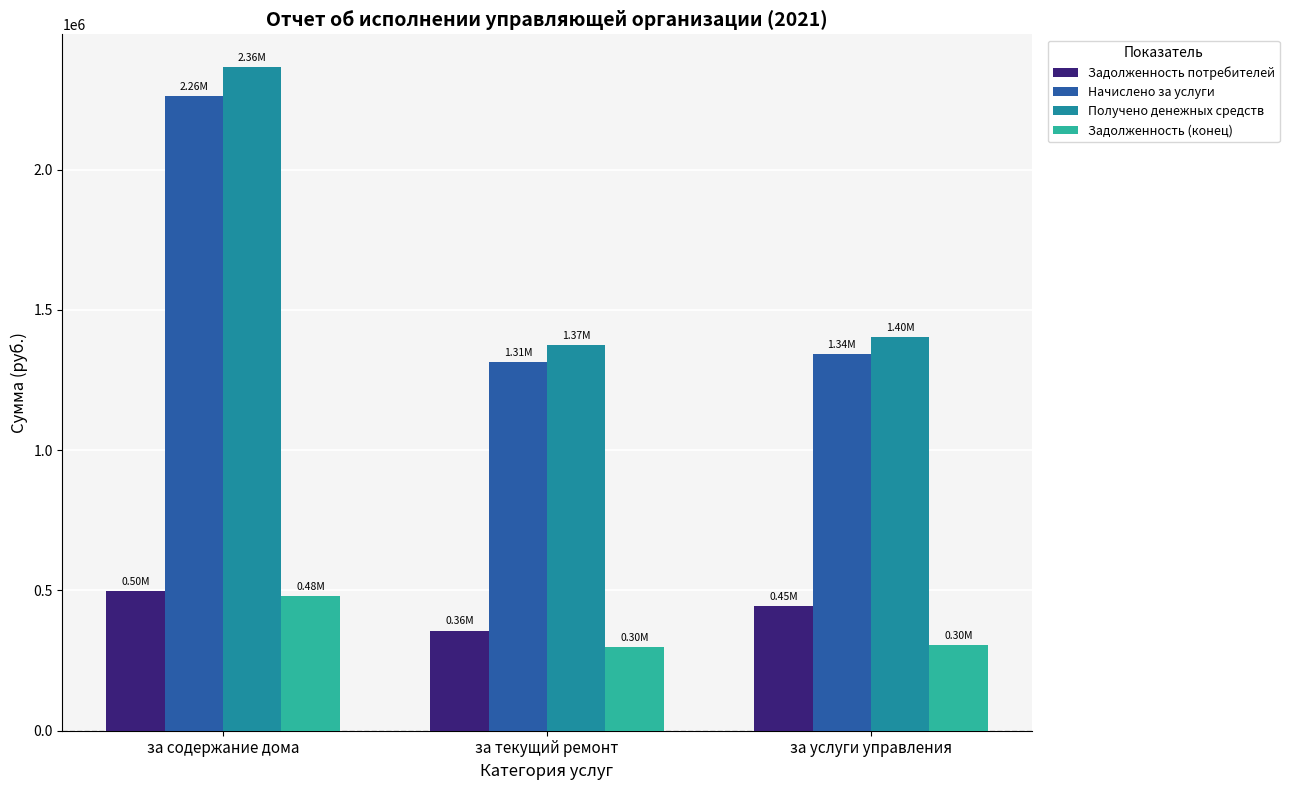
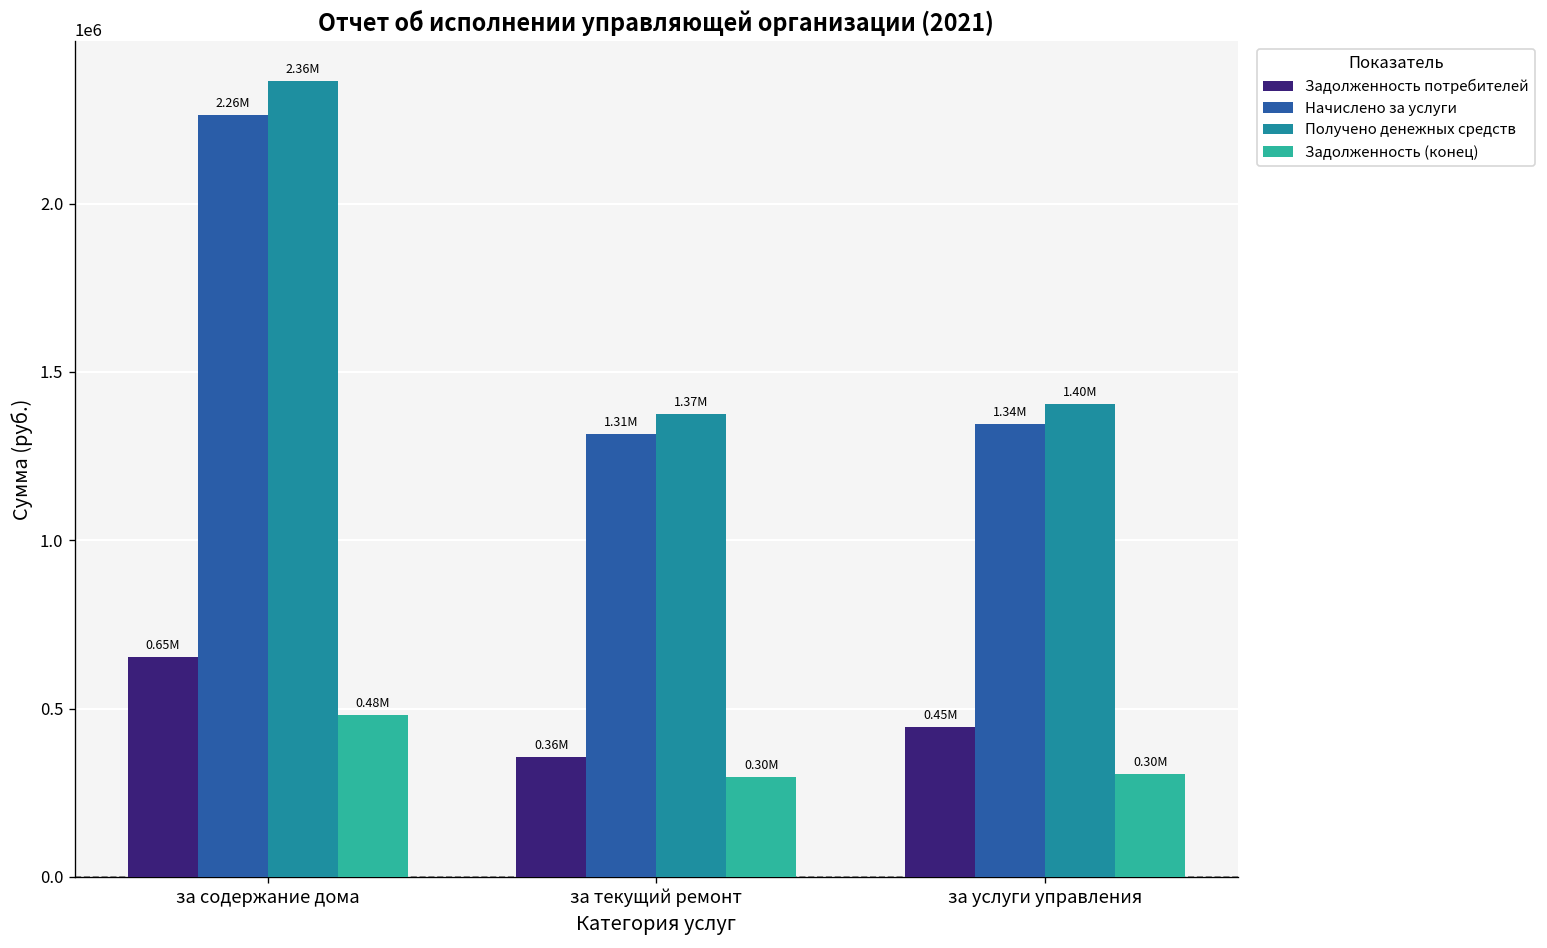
Задолженность потребителей, за содержание дома: 0.50M -> 0.65M
